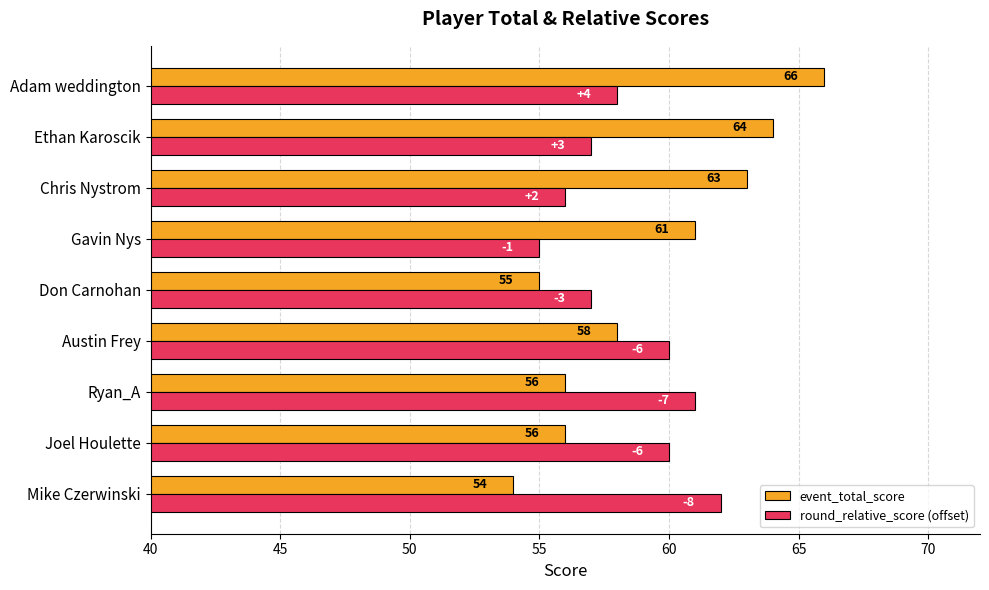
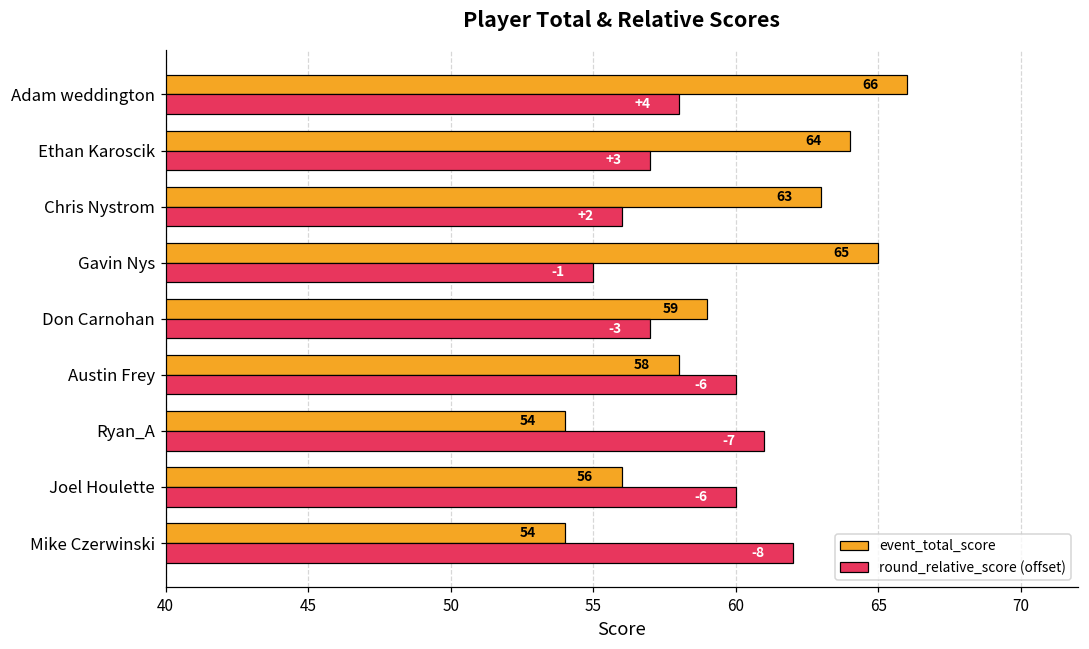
event_total_score, Gavin Nys: 61 -> 65
event_total_score, Don Carnohan: 55 -> 59
event_total_score, Ryan_A: 56 -> 54
